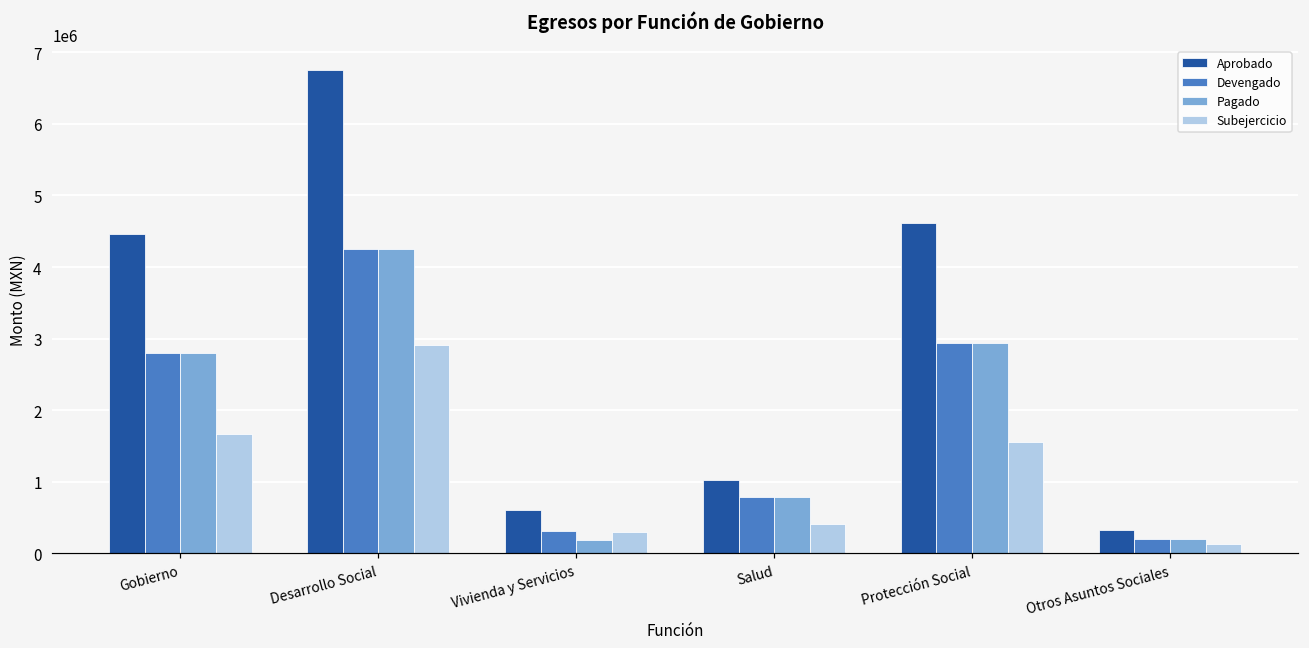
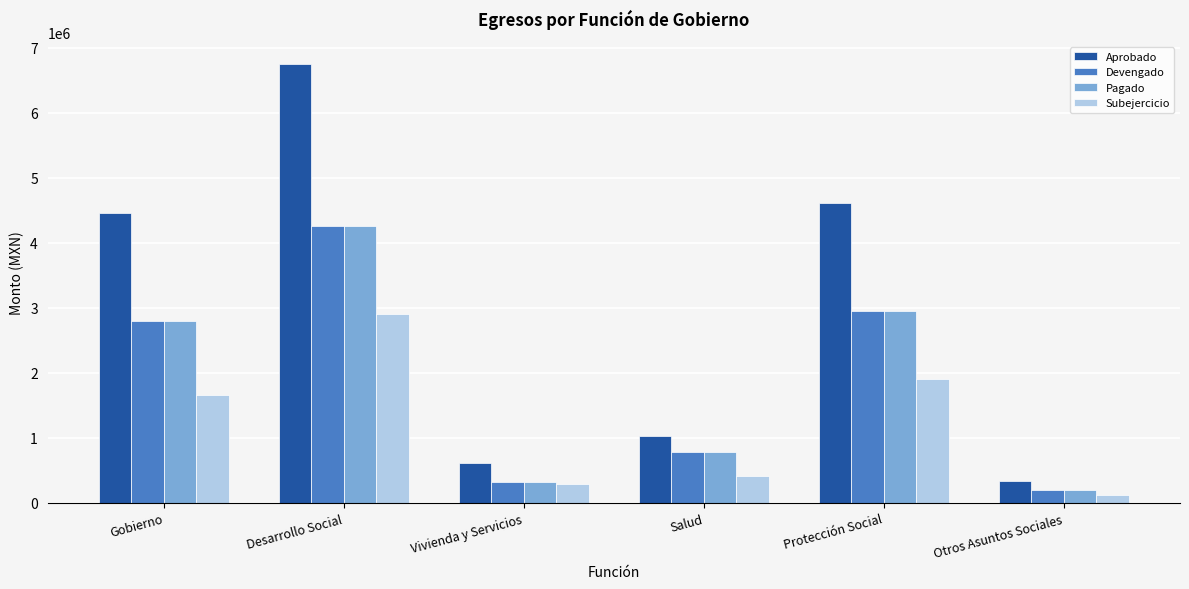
Pagado, Vivienda y Servicios: 200000 -> 300000
Subejercicio, Protección Social: 1600000 -> 1900000
